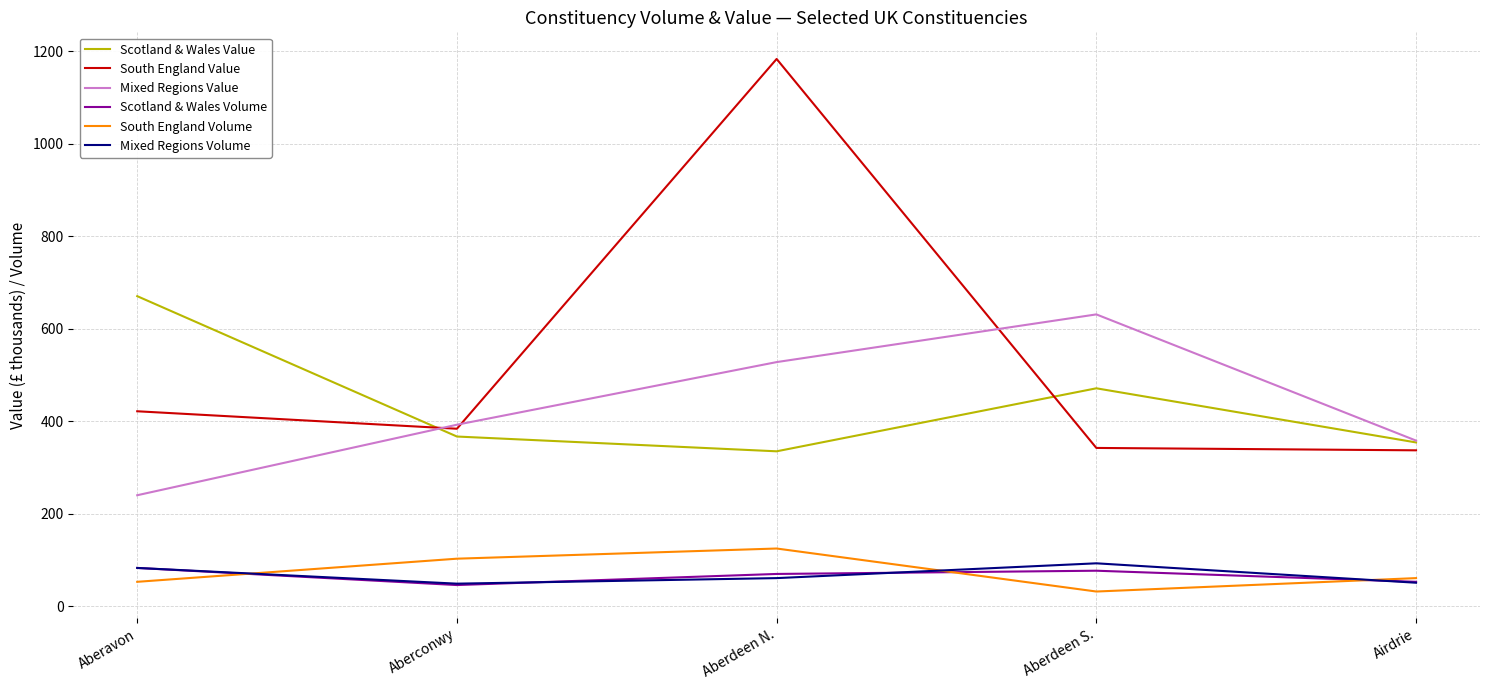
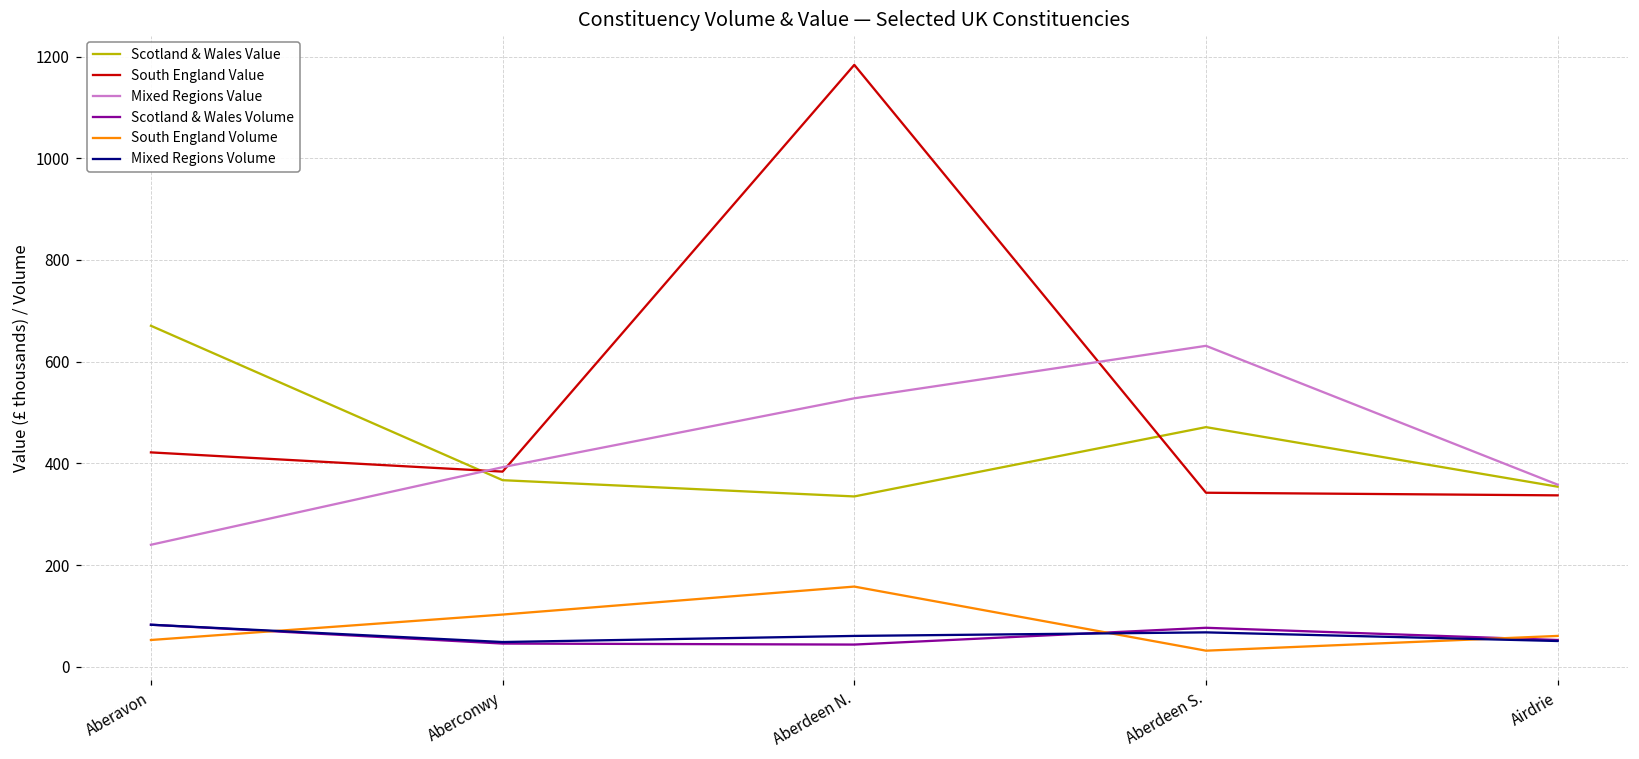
Scotland & Wales Volume, Aberdeen N.: 70 -> 40
South England Volume, Aberdeen N.: 130 -> 160
Mixed Regions Volume, Aberdeen S.: 90 -> 70
